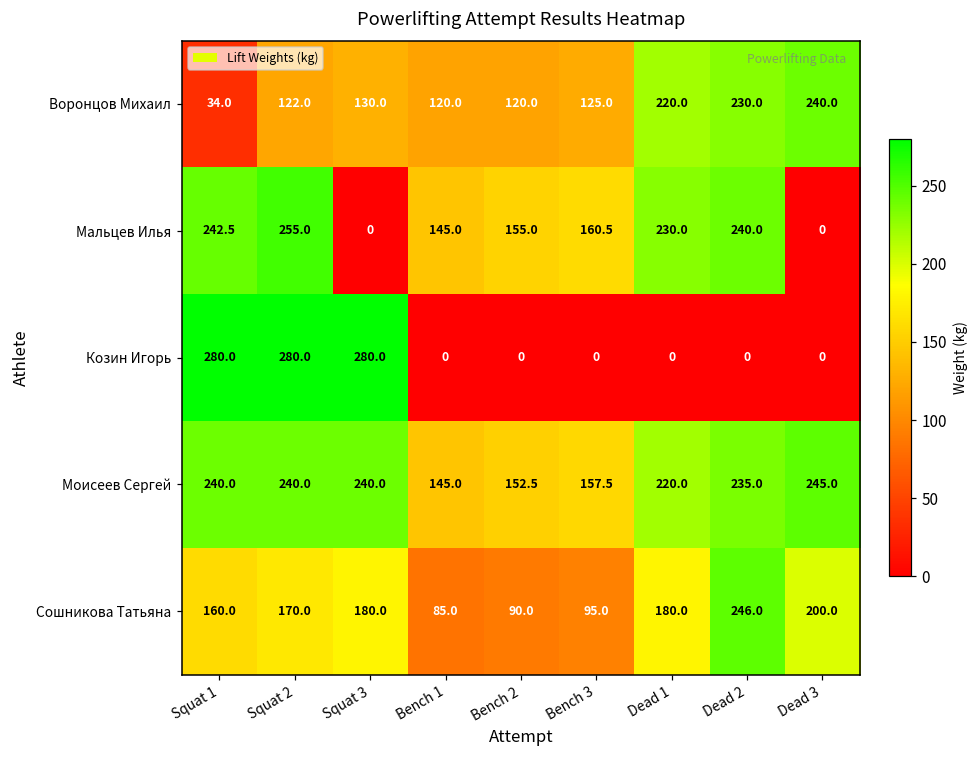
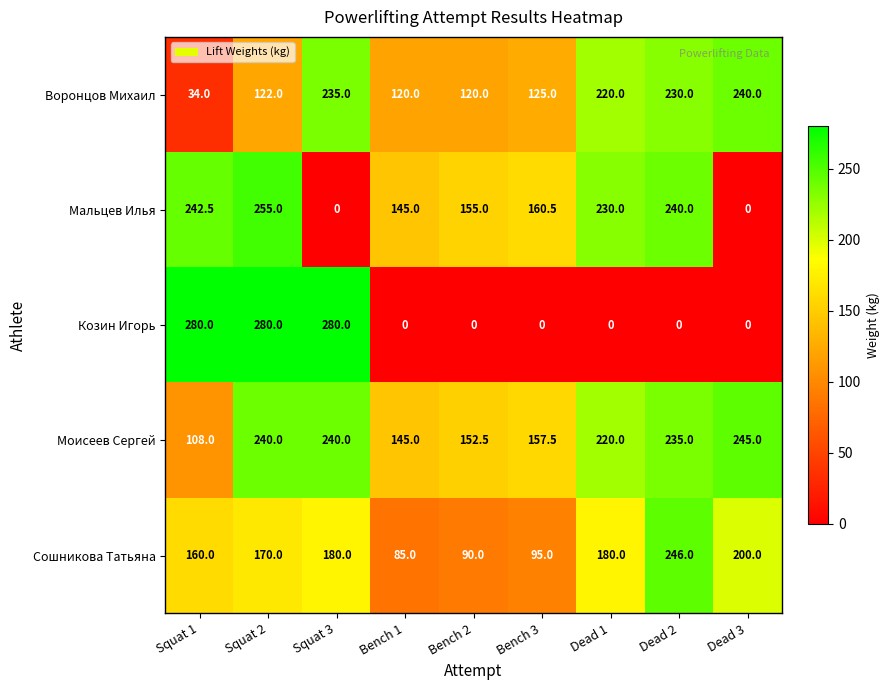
Воронцов Михаил, Squat 3: 130.0 -> 235.0
Моисеев Сергей, Squat 1: 240.0 -> 108.0
